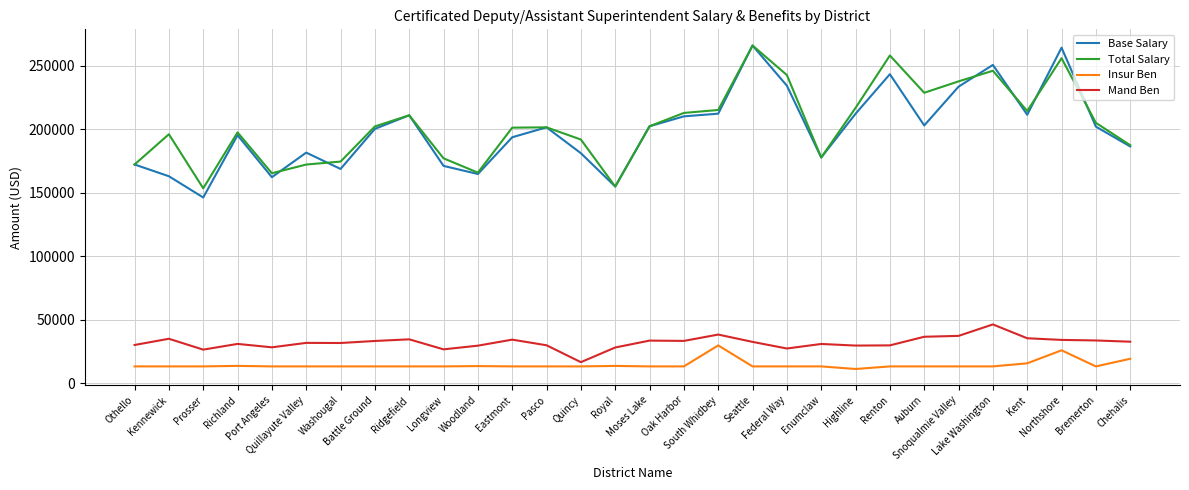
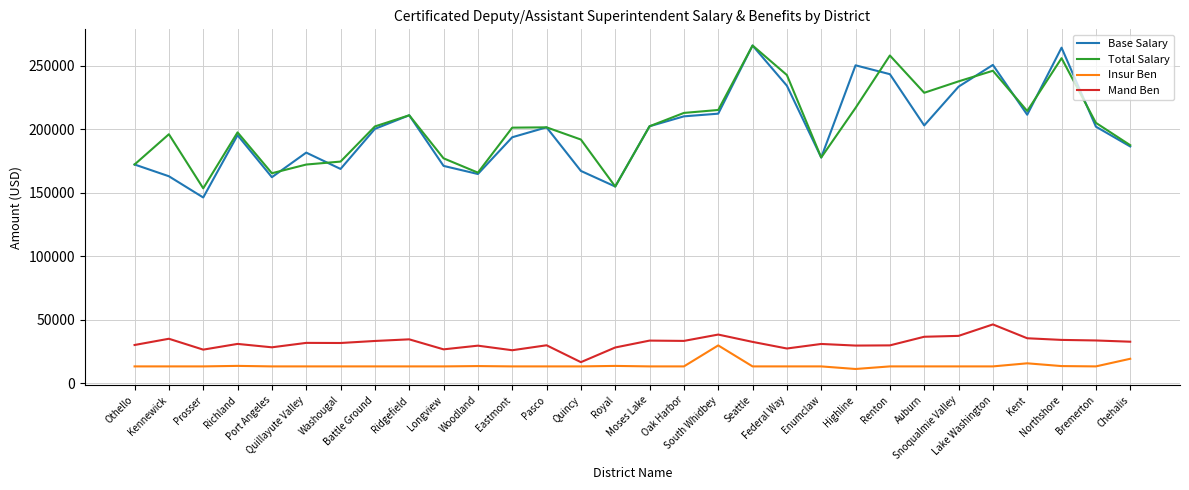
Mand Ben, Eastmont: 34000 -> 26000
Base Salary, Quincy: 181000 -> 167000
Base Salary, Highline: 212000 -> 250000
Insur Ben, Northshore: 26000 -> 13000
